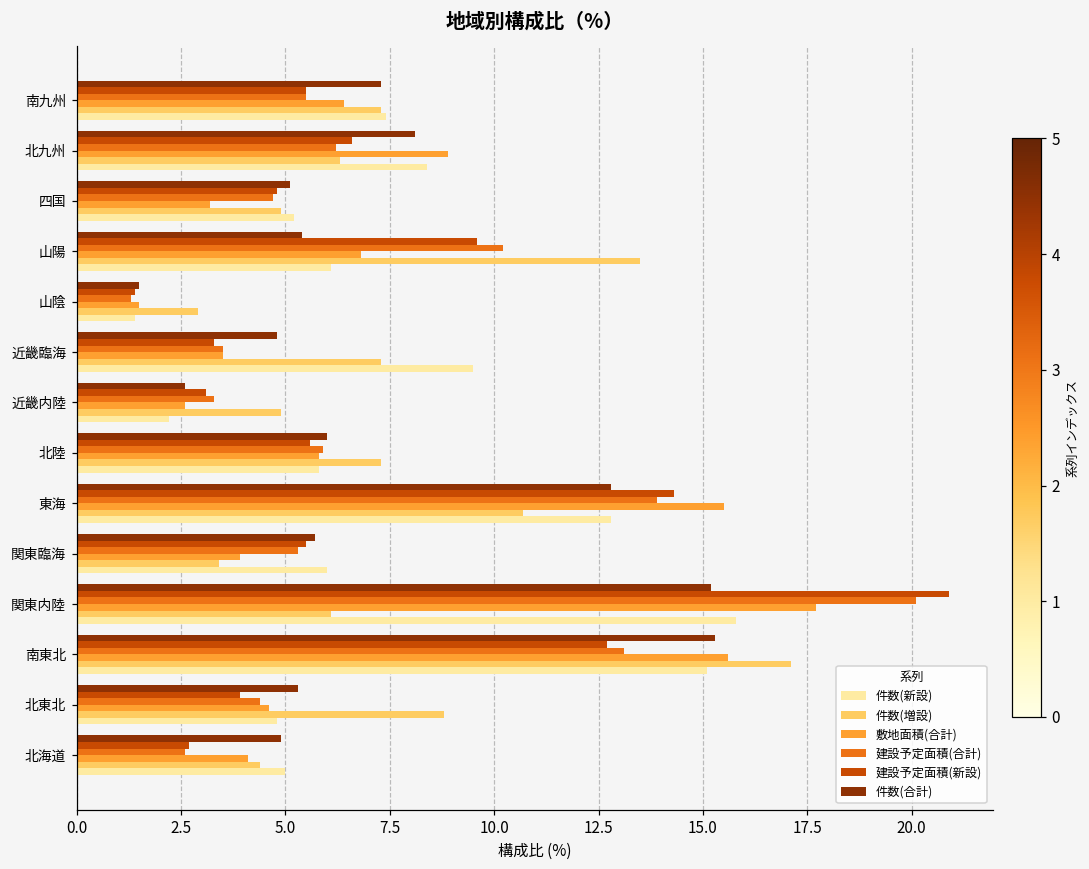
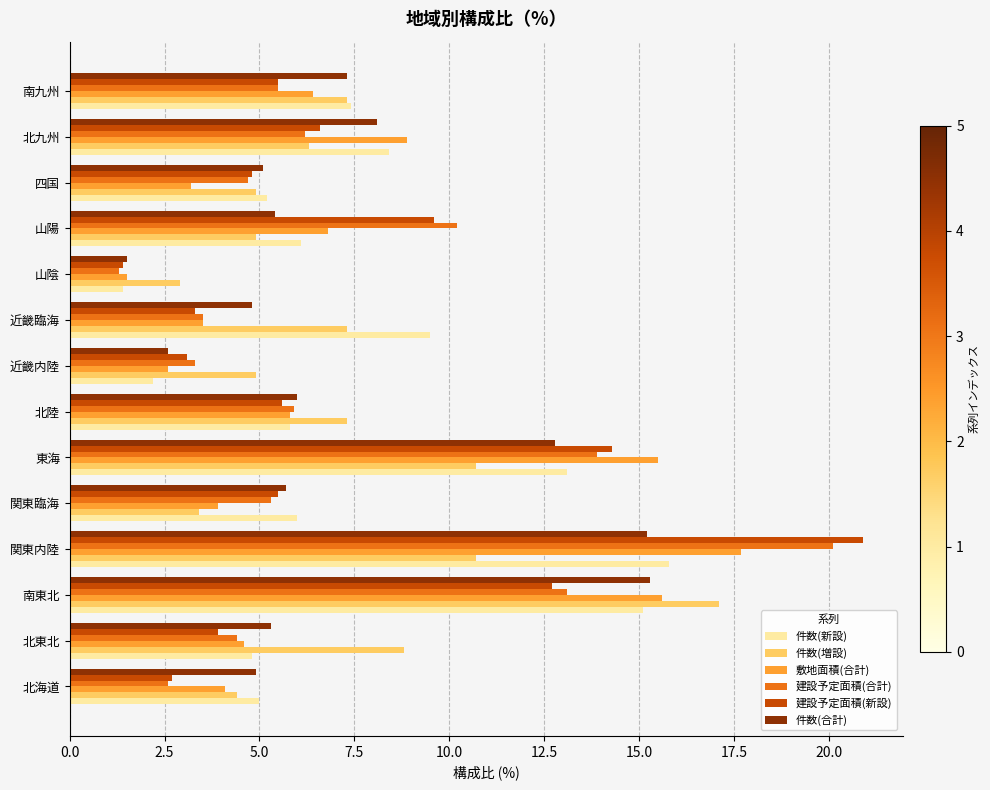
件数(増設), 山陽: 13.5 -> 4.9
件数(新設), 東海: 12.8 -> 13.1
件数(増設), 関東内陸: 6.1 -> 10.7
